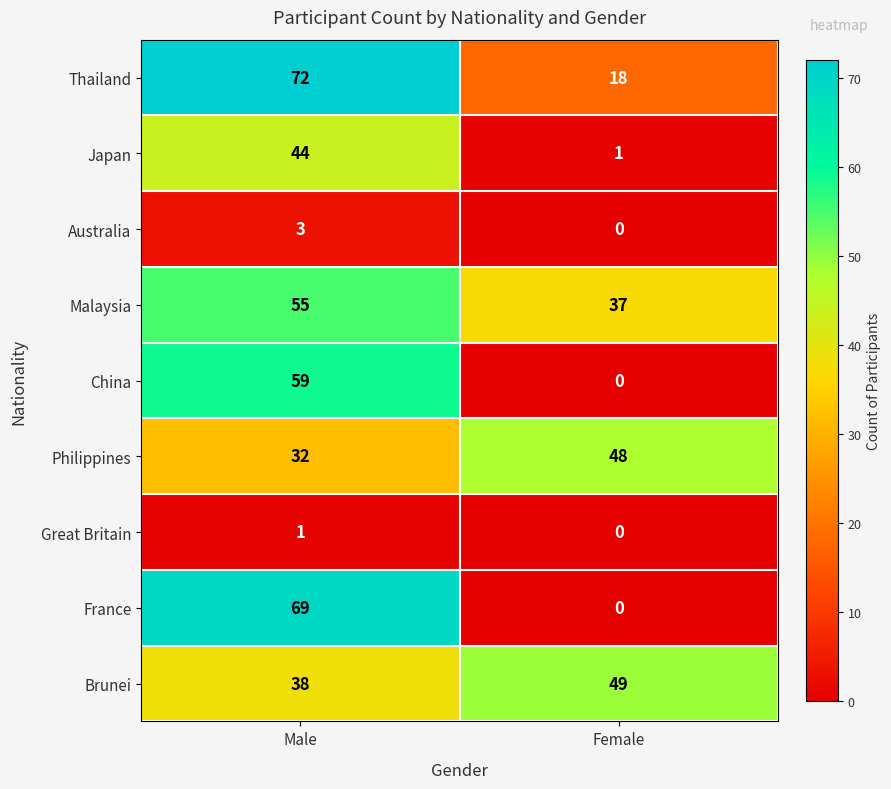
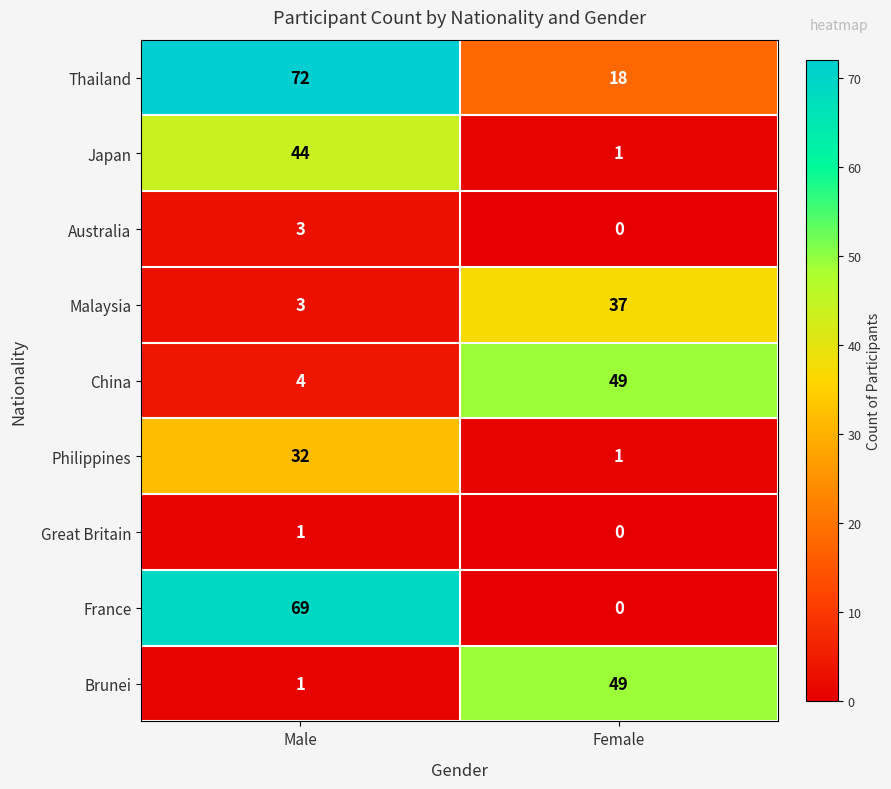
Malaysia, Male: 55 -> 3
China, Male: 59 -> 4
China, Female: 0 -> 49
Philippines, Female: 48 -> 1
Brunei, Male: 38 -> 1
